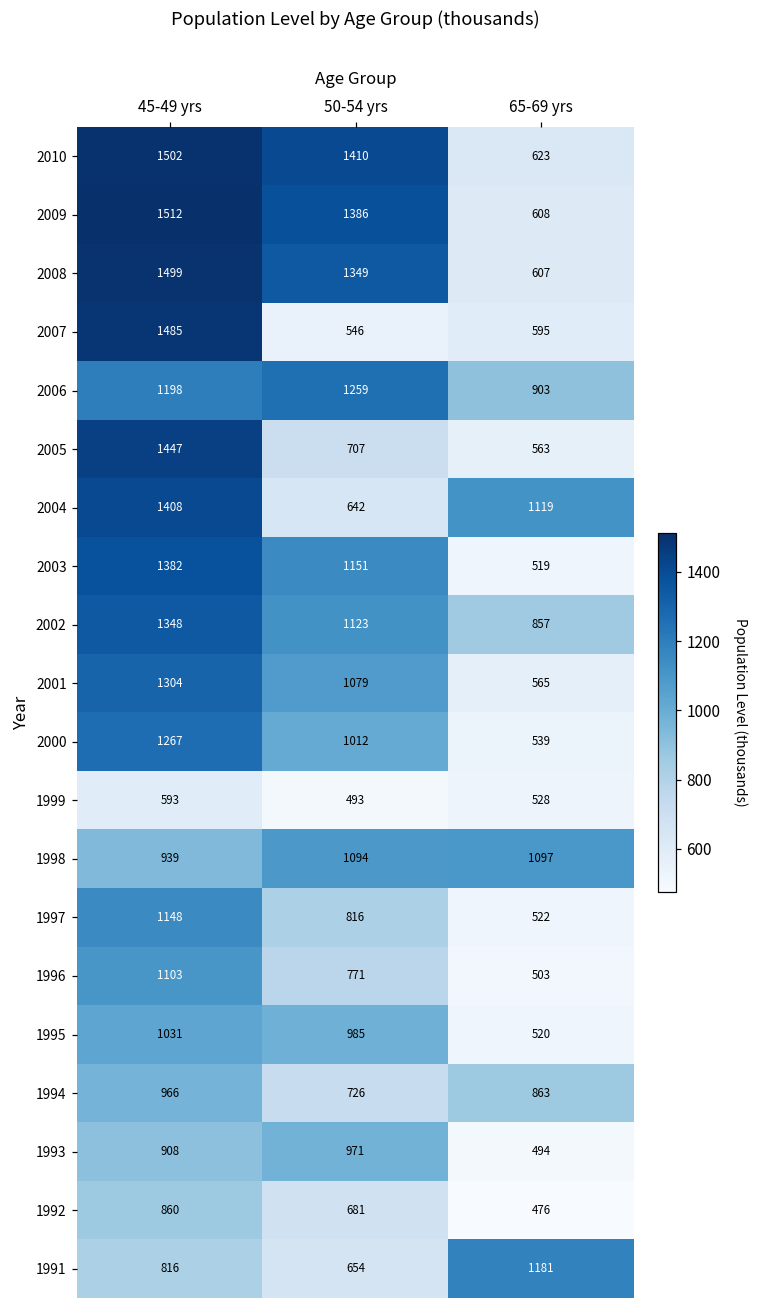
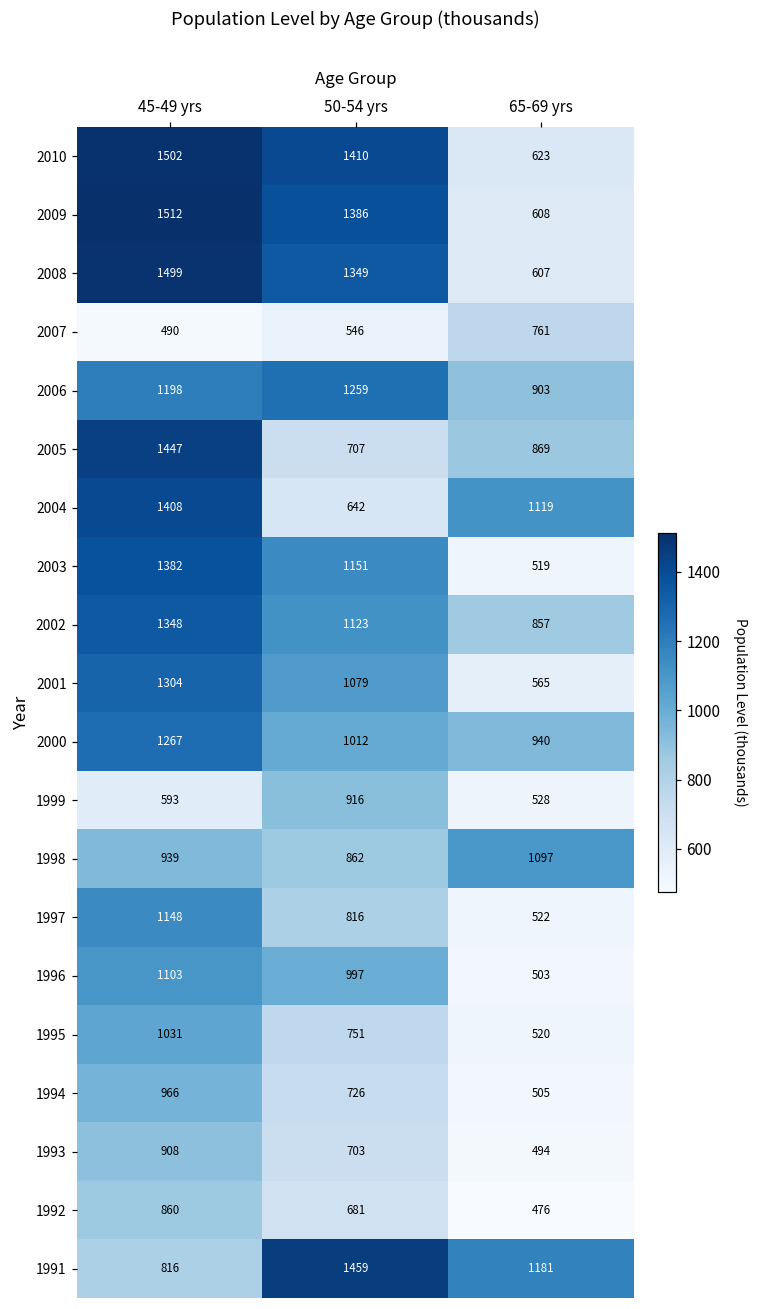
2007, 45-49 yrs: 1485 -> 490
2007, 65-69 yrs: 595 -> 761
2005, 65-69 yrs: 563 -> 869
2000, 65-69 yrs: 539 -> 940
1999, 50-54 yrs: 493 -> 916
1998, 50-54 yrs: 1094 -> 862
1996, 50-54 yrs: 771 -> 997
1995, 50-54 yrs: 985 -> 751
1994, 65-69 yrs: 863 -> 505
1993, 50-54 yrs: 971 -> 703
1991, 50-54 yrs: 654 -> 1459
